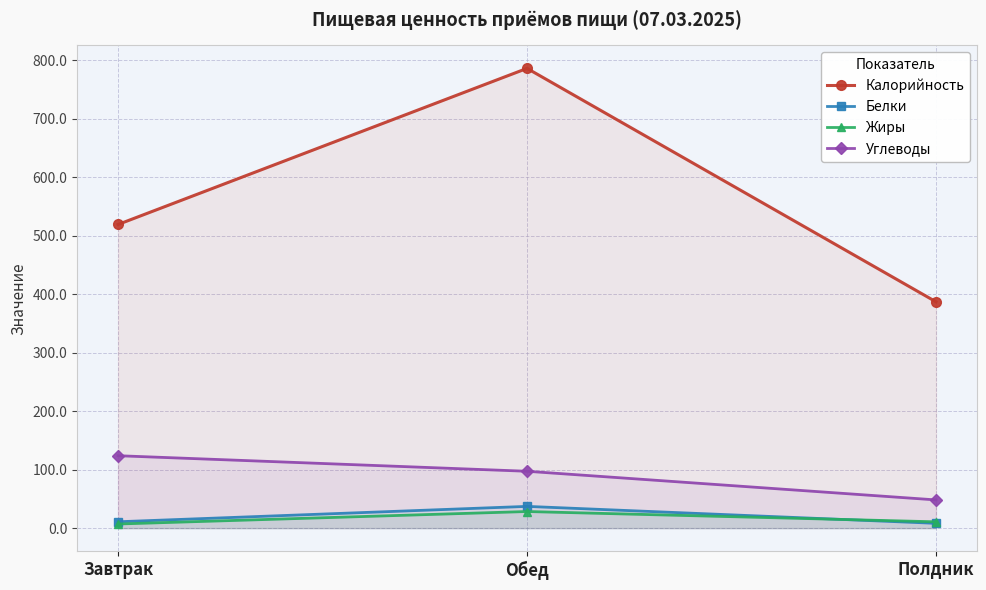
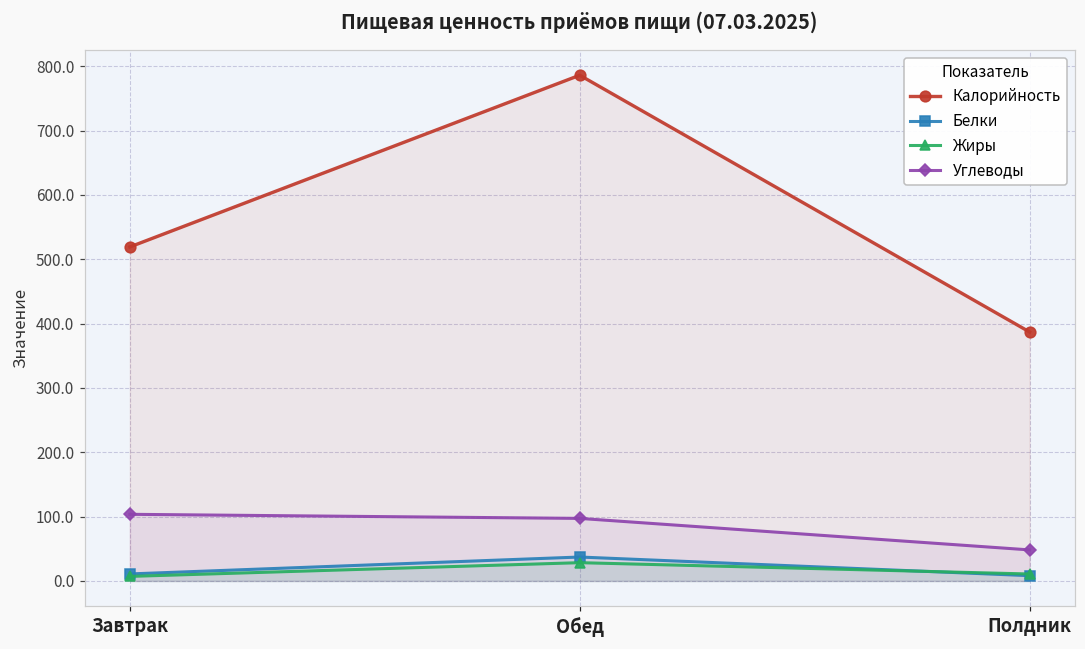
Углеводы, Завтрак: 120 -> 100
